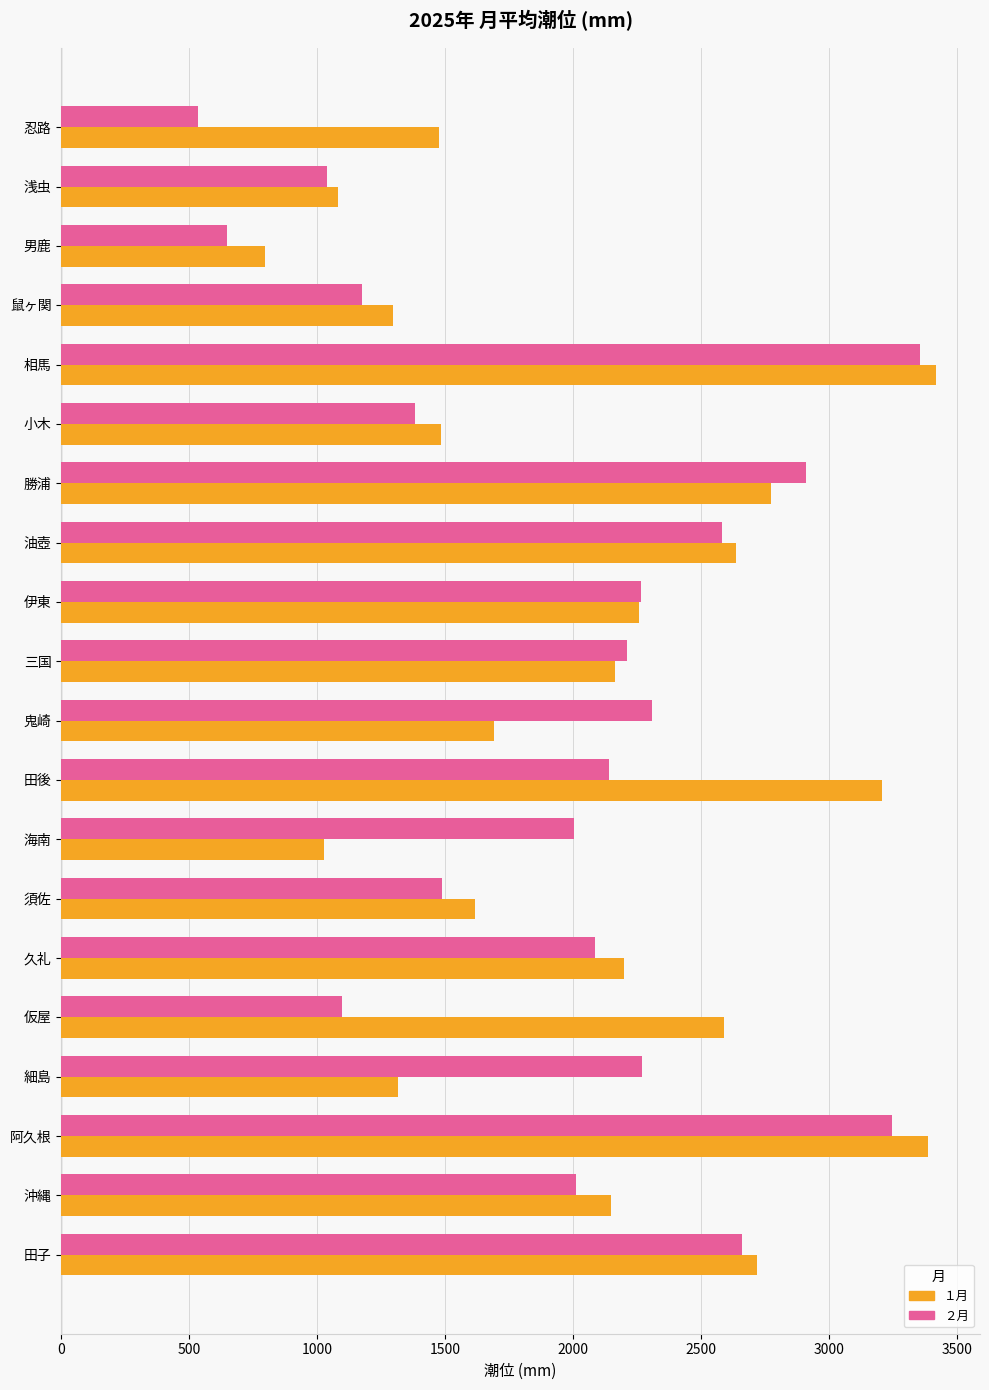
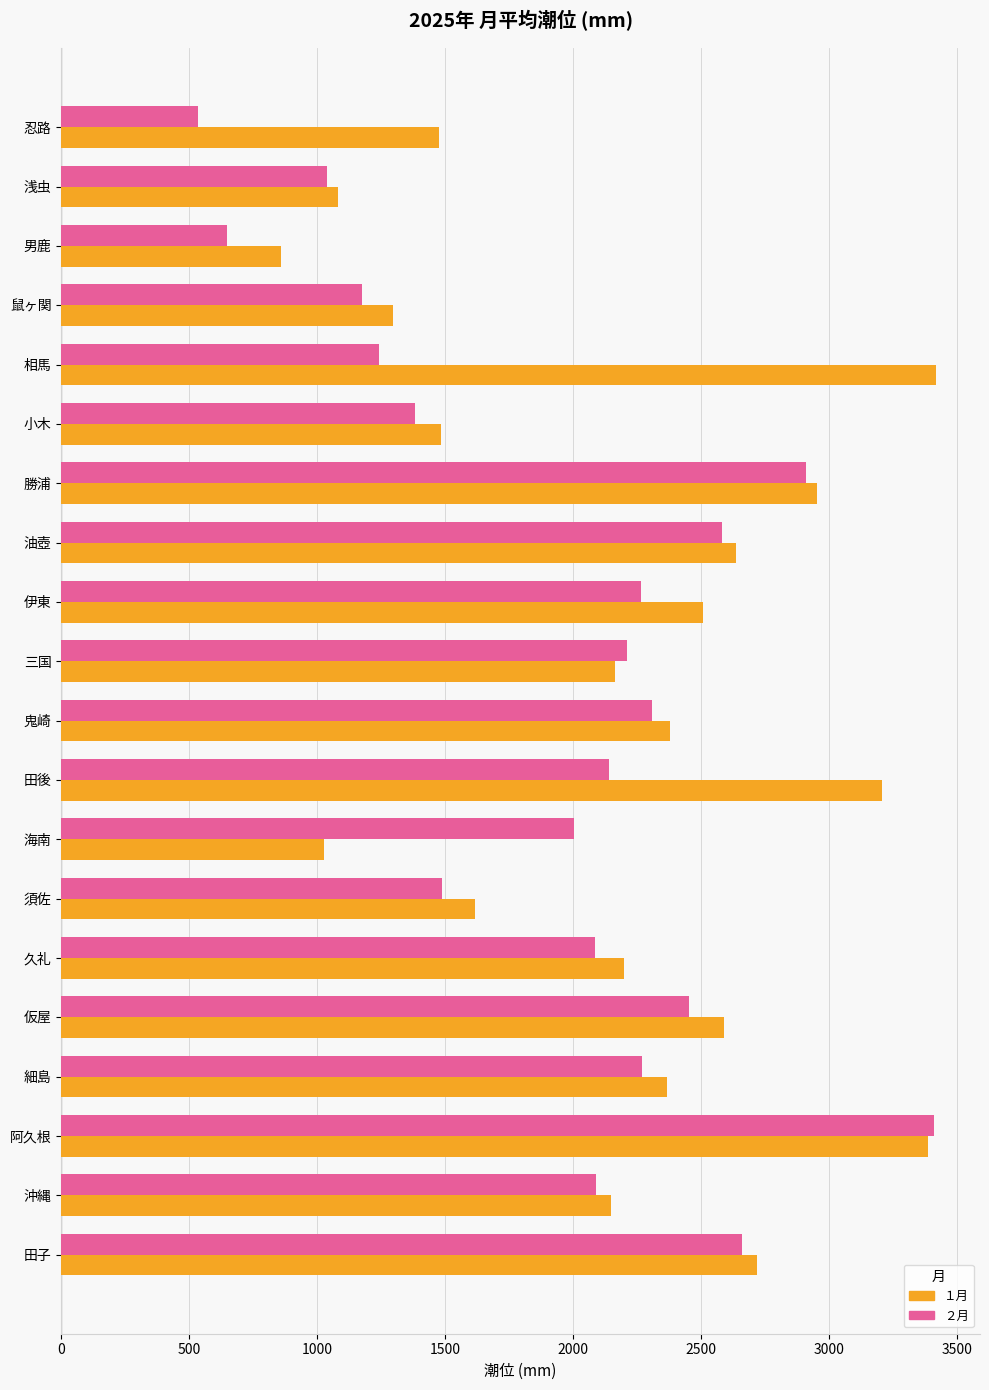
１月, 男鹿: 800 -> 860
２月, 相馬: 3350 -> 1240
１月, 勝浦: 2770 -> 2950
１月, 伊東: 2260 -> 2510
１月, 鬼崎: 1690 -> 2380
２月, 仮屋: 1100 -> 2450
１月, 細島: 1320 -> 2370
２月, 阿久根: 3250 -> 3410
２月, 沖縄: 2010 -> 2090
